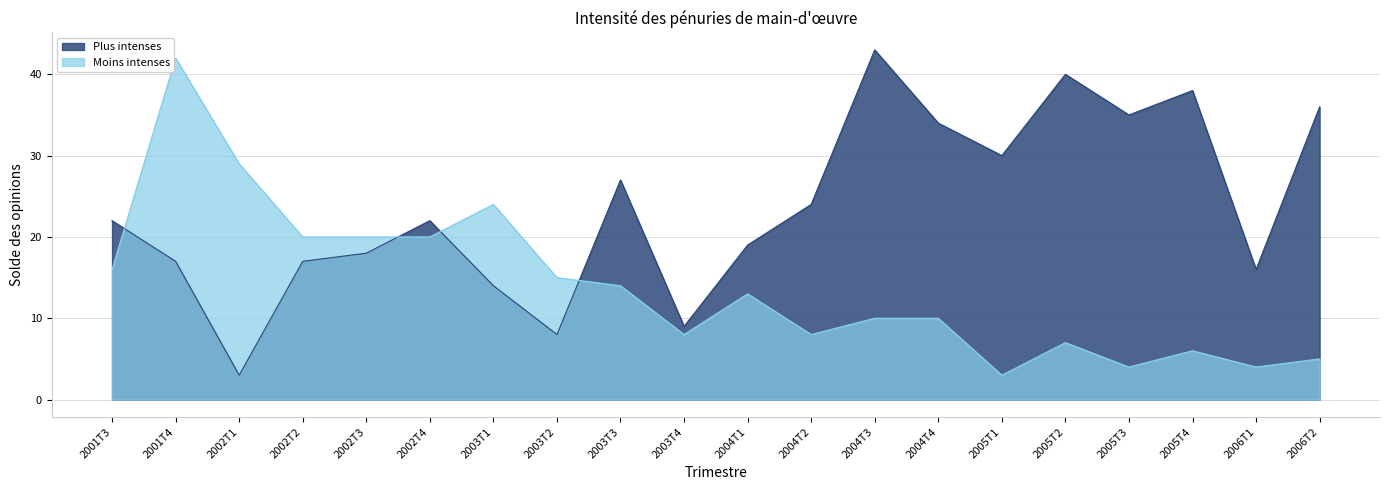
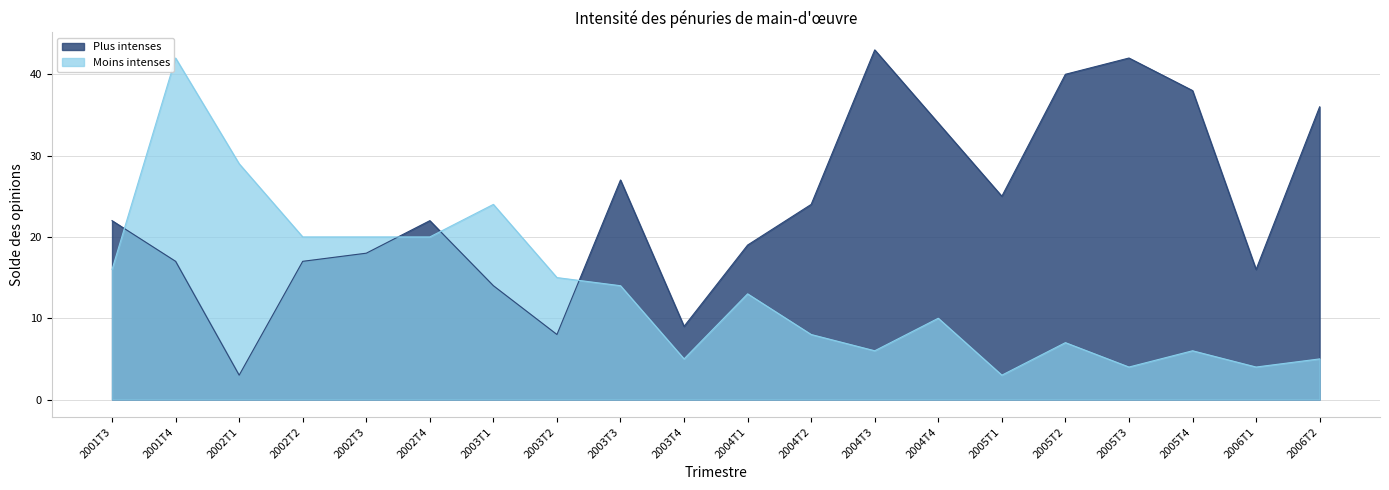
Moins intenses, 2003T4: 8 -> 5
Moins intenses, 2004T3: 10 -> 6
Plus intenses, 2005T1: 30 -> 25
Plus intenses, 2005T3: 35 -> 42
